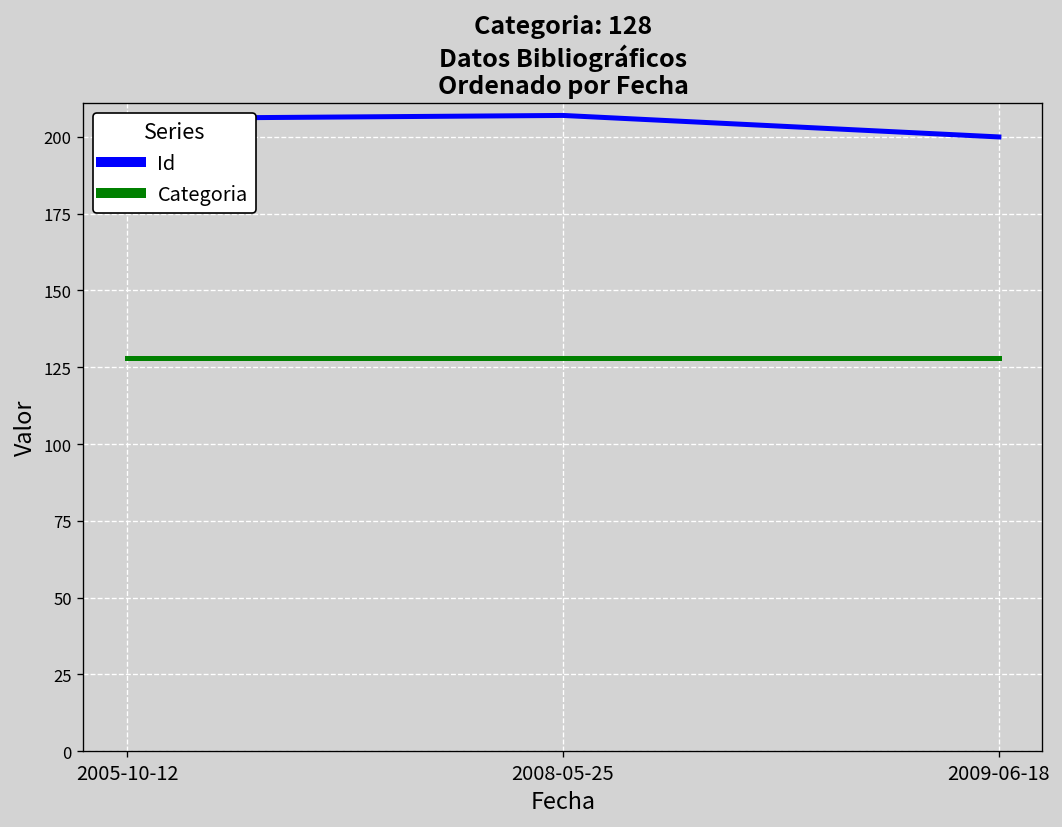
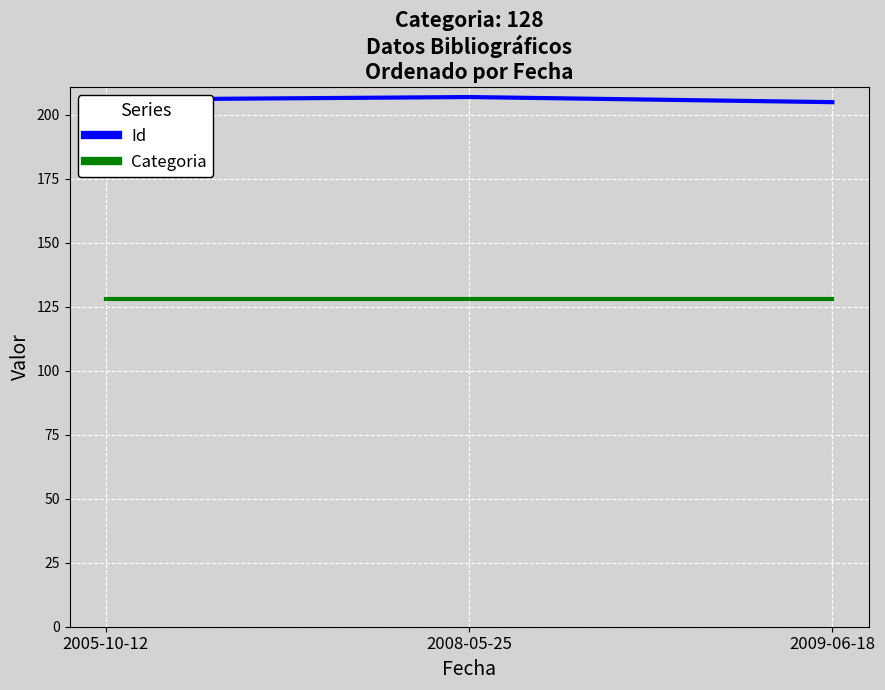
Id, 2009-06-18: 200 -> 205
